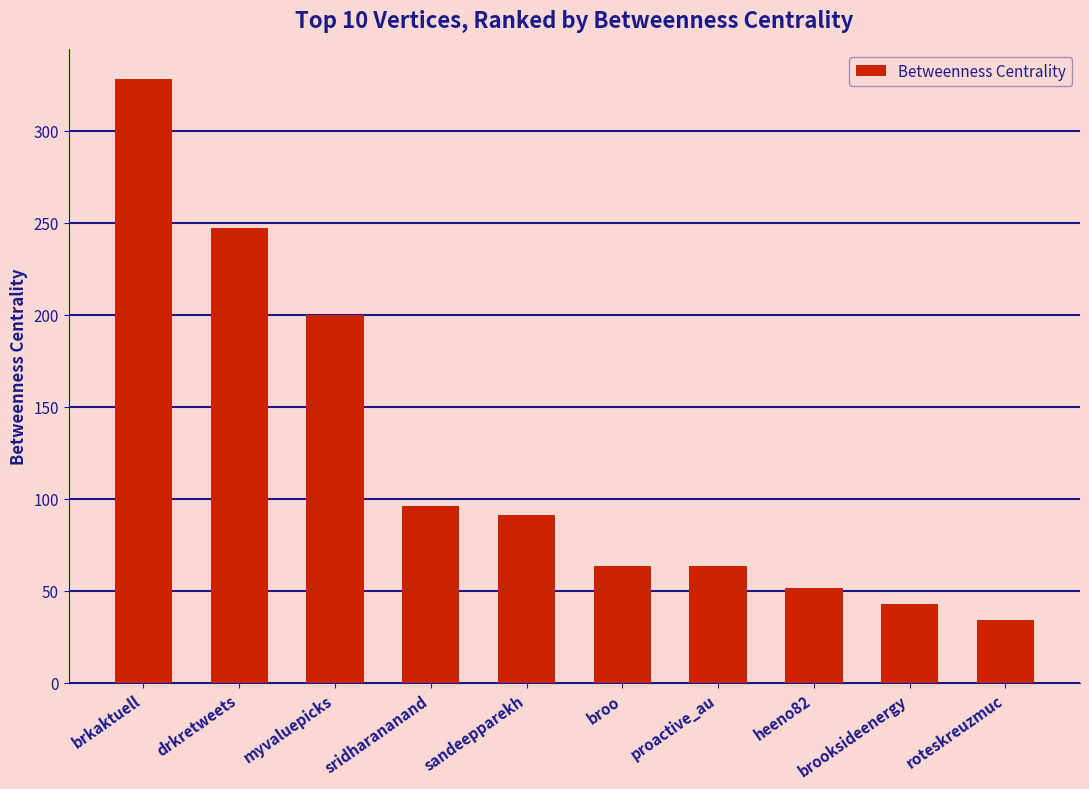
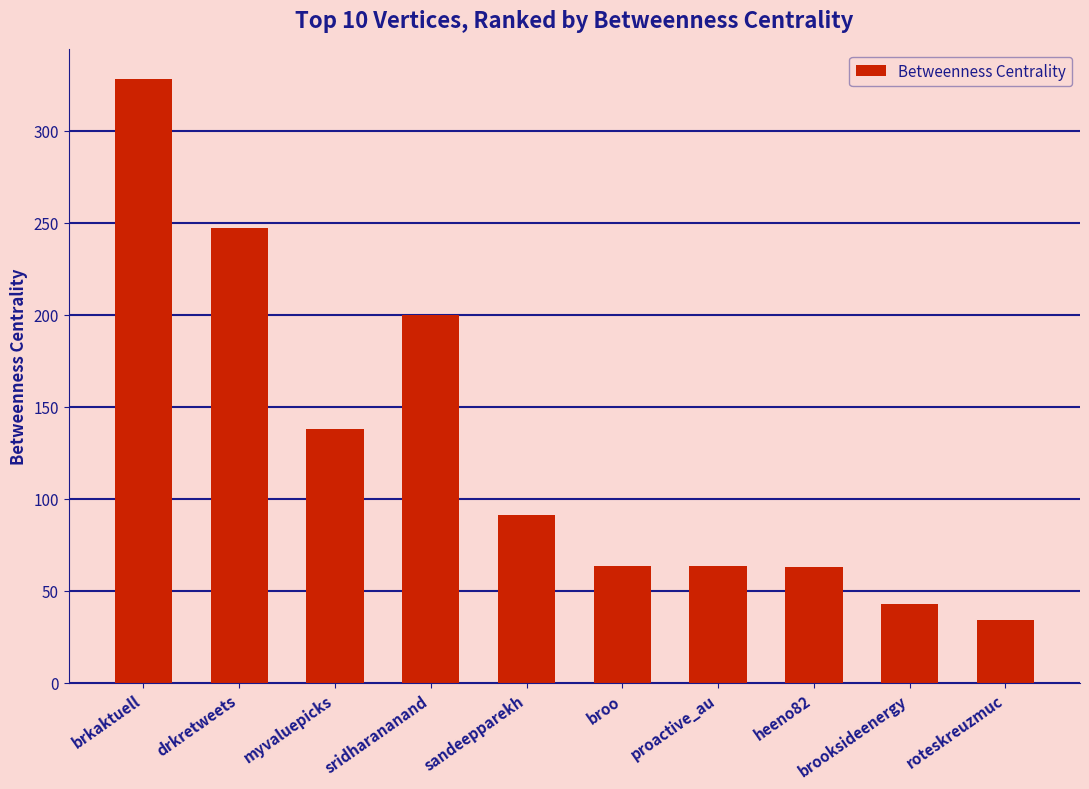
myvaluepicks: 200 -> 138
sridharananand: 96 -> 200
heeno82: 52 -> 63
